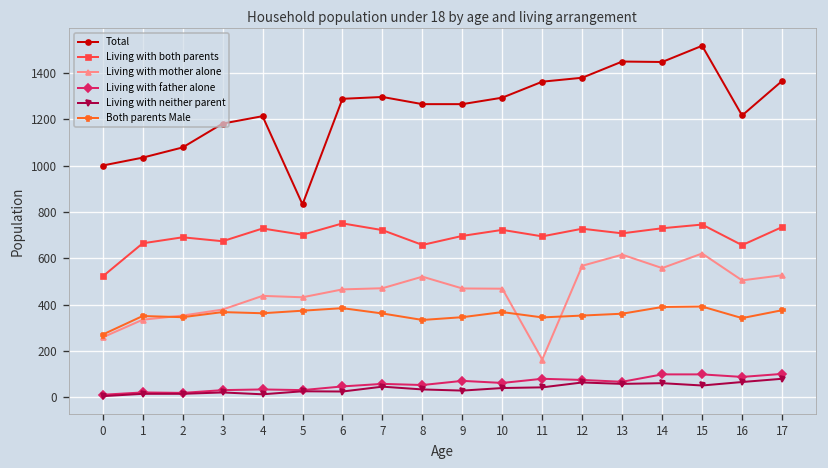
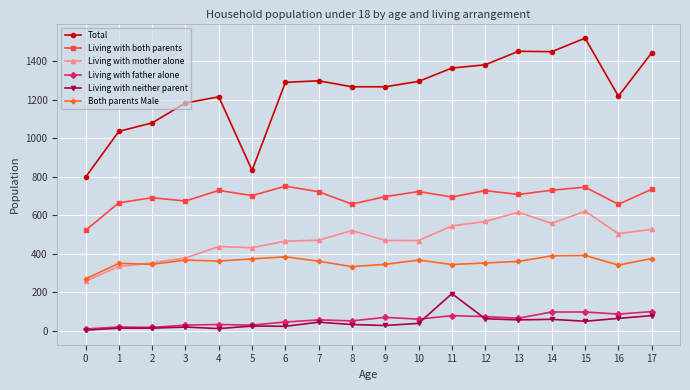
Total, 0: 1000 -> 800
Living with mother alone, 11: 160 -> 550
Living with neither parent, 11: 40 -> 190
Total, 17: 1370 -> 1440
